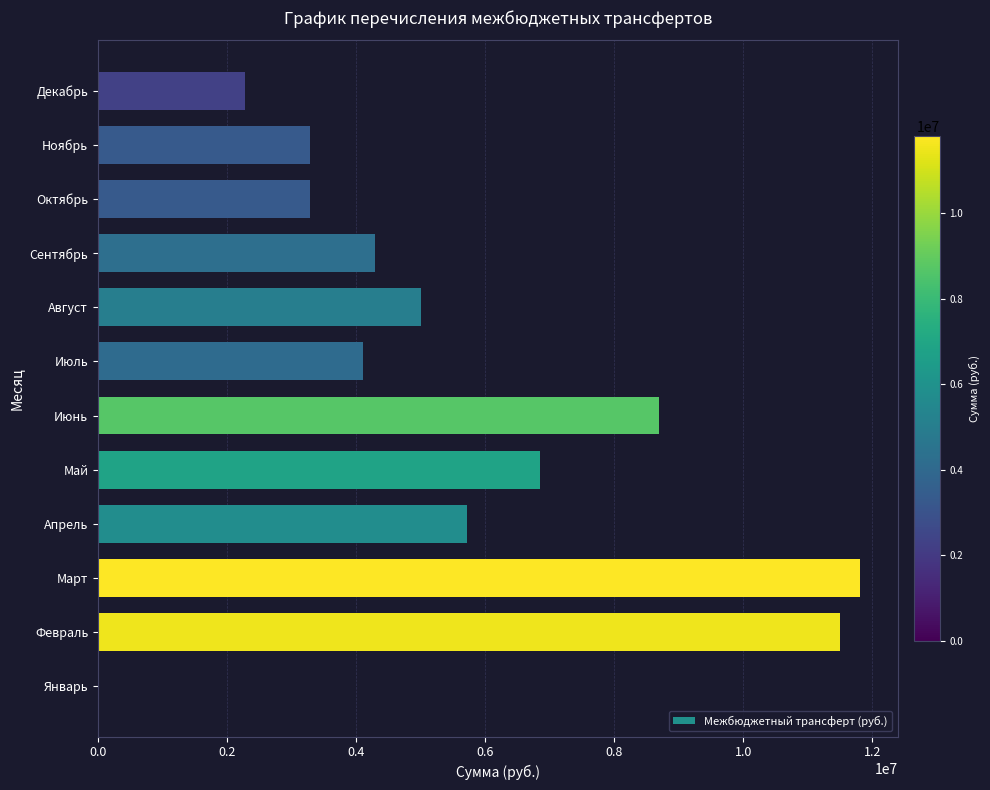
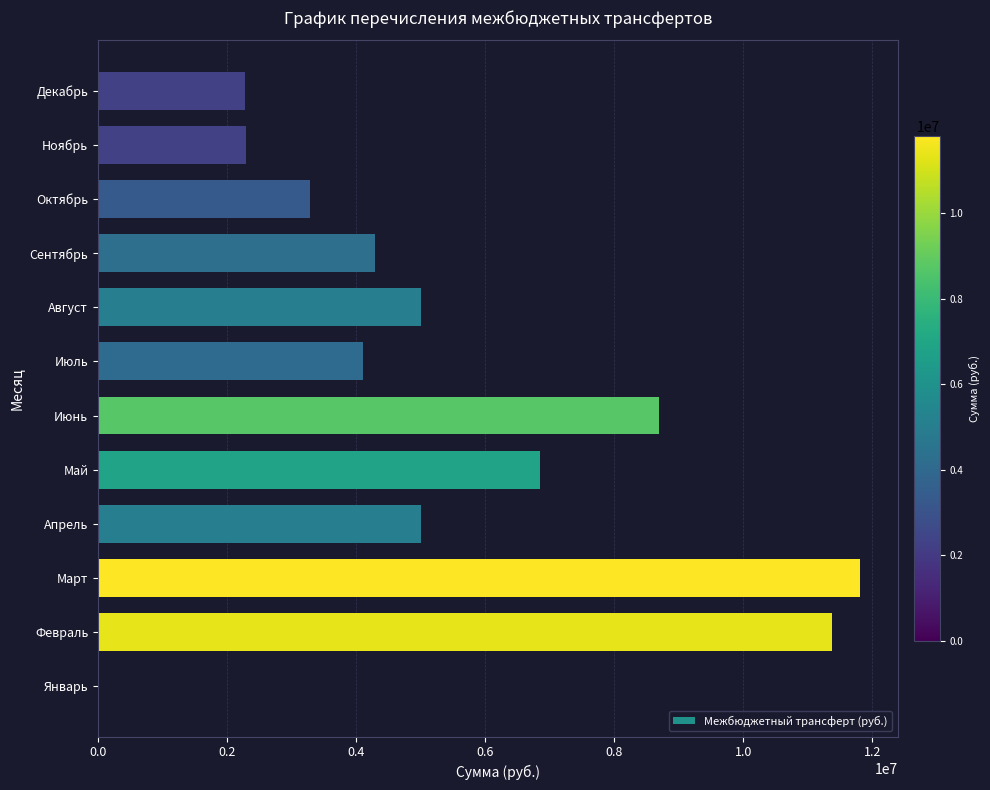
Ноябрь: 3300000 -> 2300000
Апрель: 5700000 -> 5000000
Февраль: 11500000 -> 11400000
